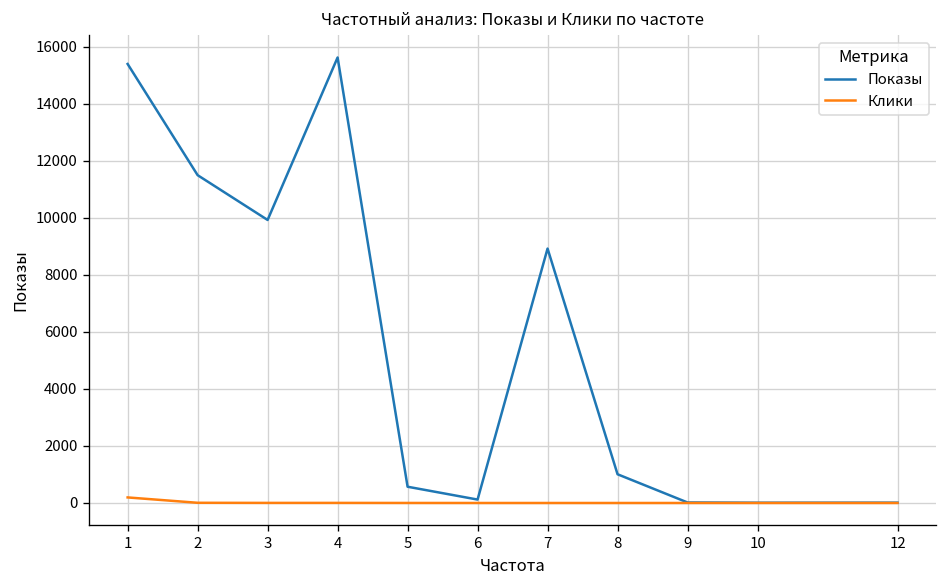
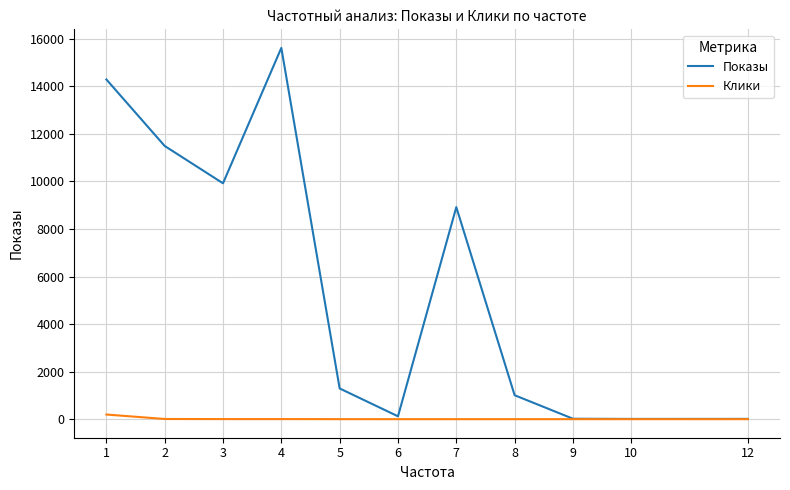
Показы, 1: 15400 -> 14300
Показы, 5: 600 -> 1300
